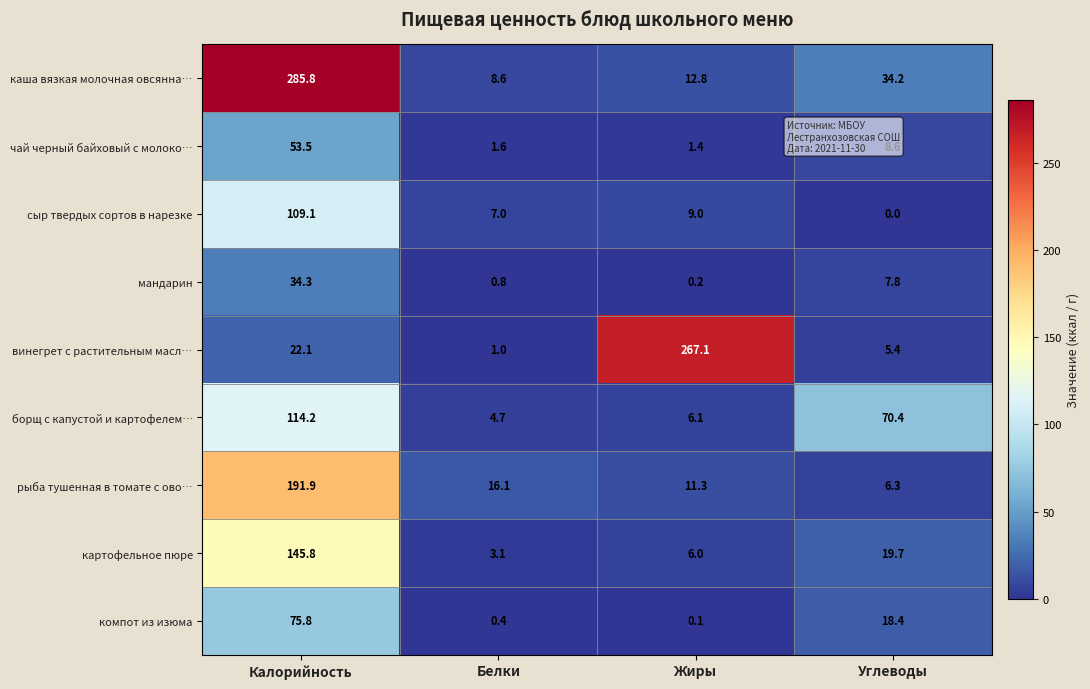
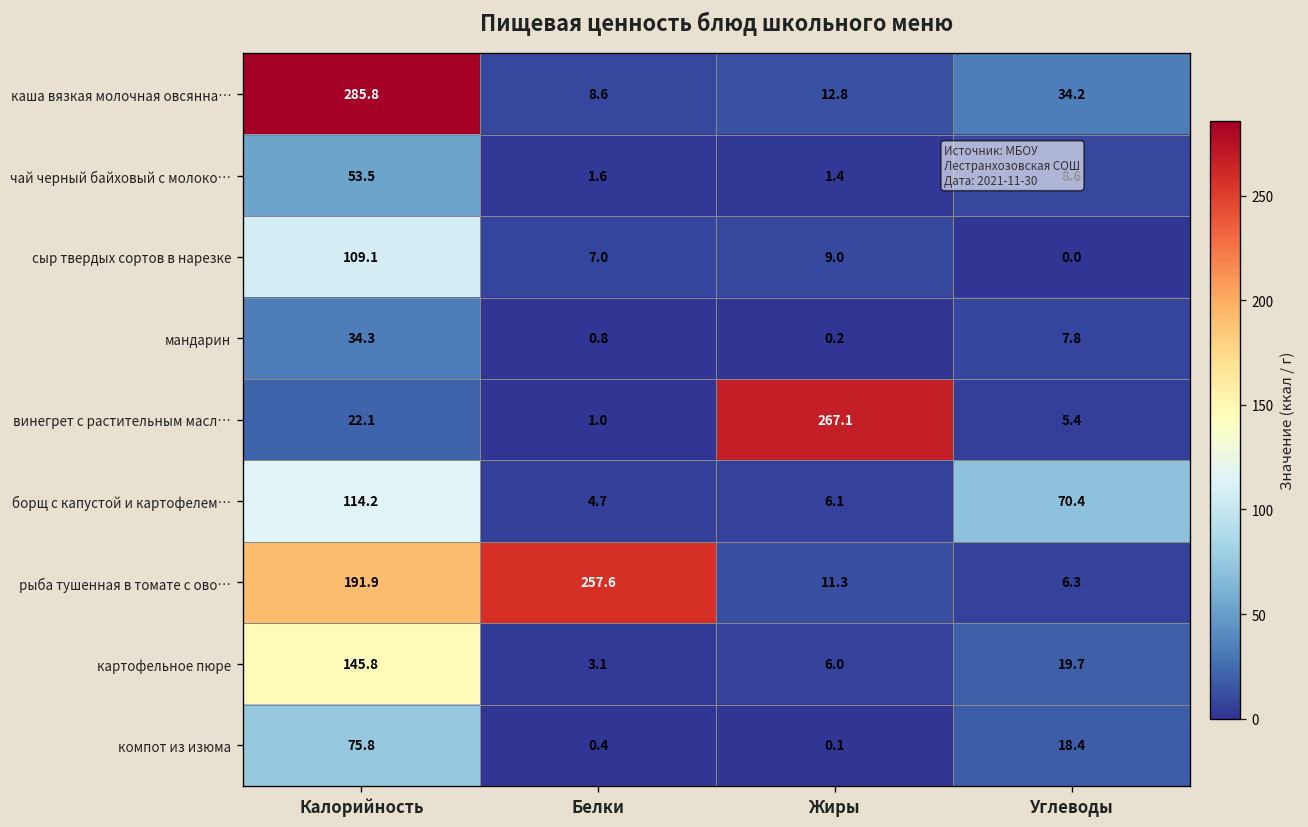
рыба тушенная в томате с ово…, Белки: 16.1 -> 257.6
